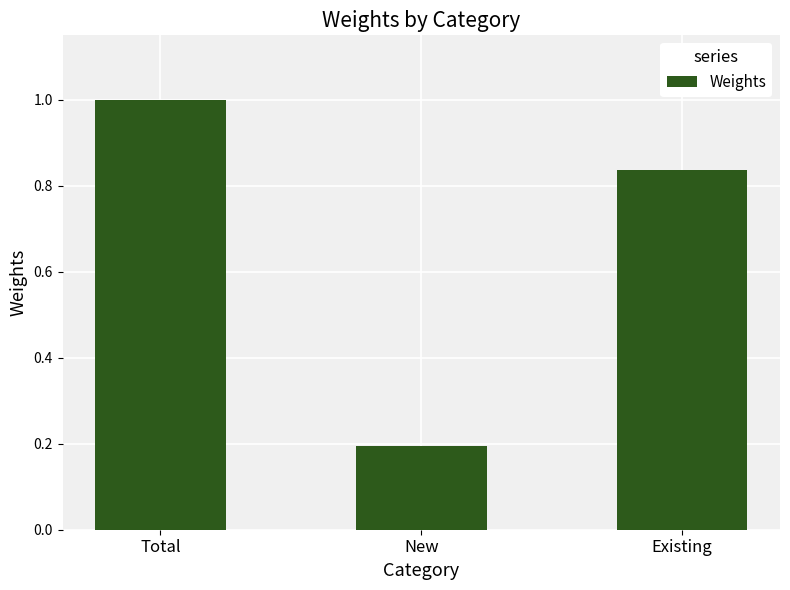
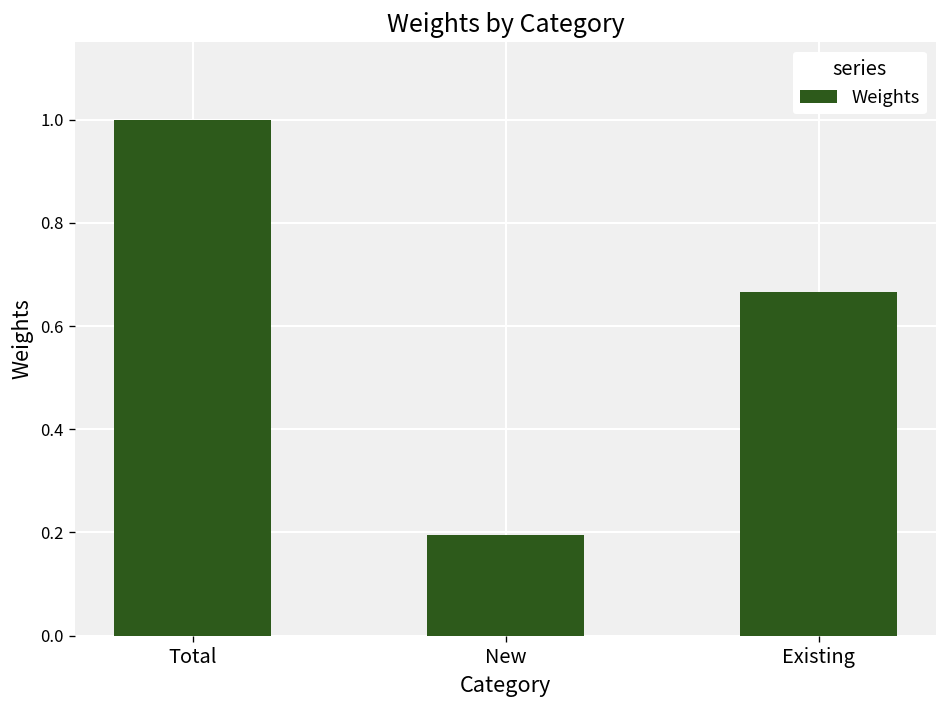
Existing: 0.84 -> 0.67
